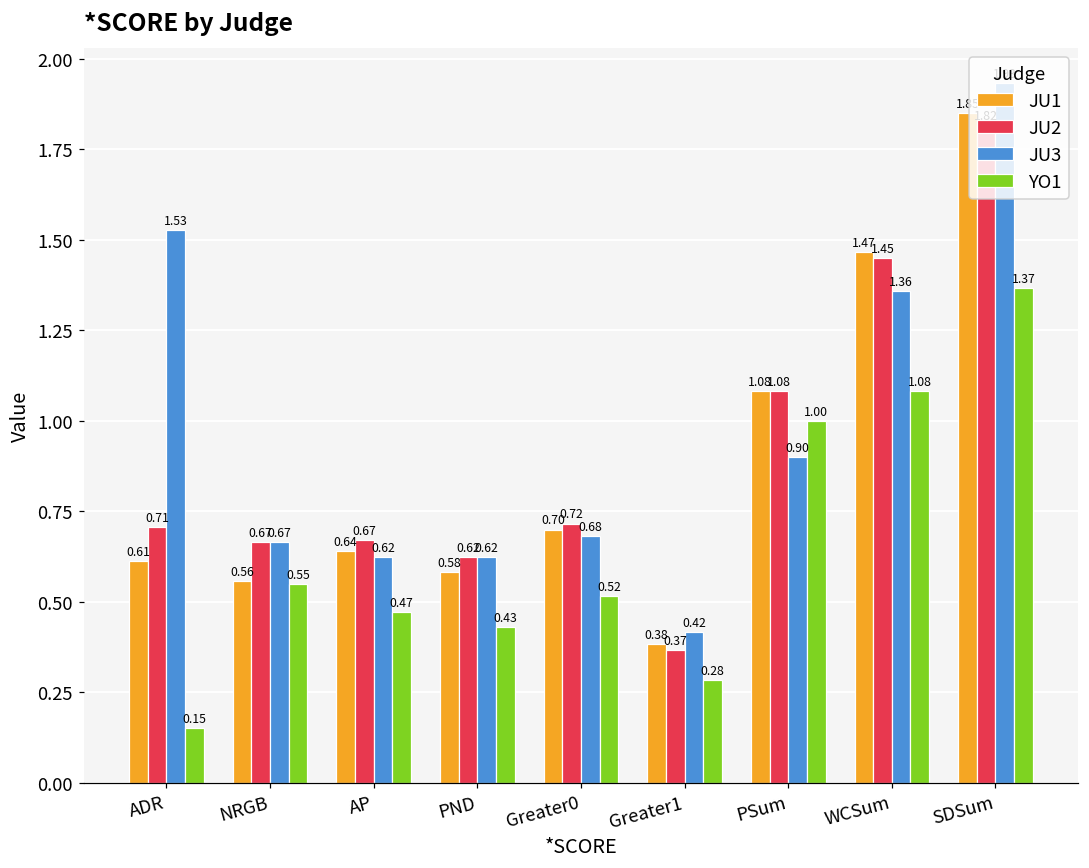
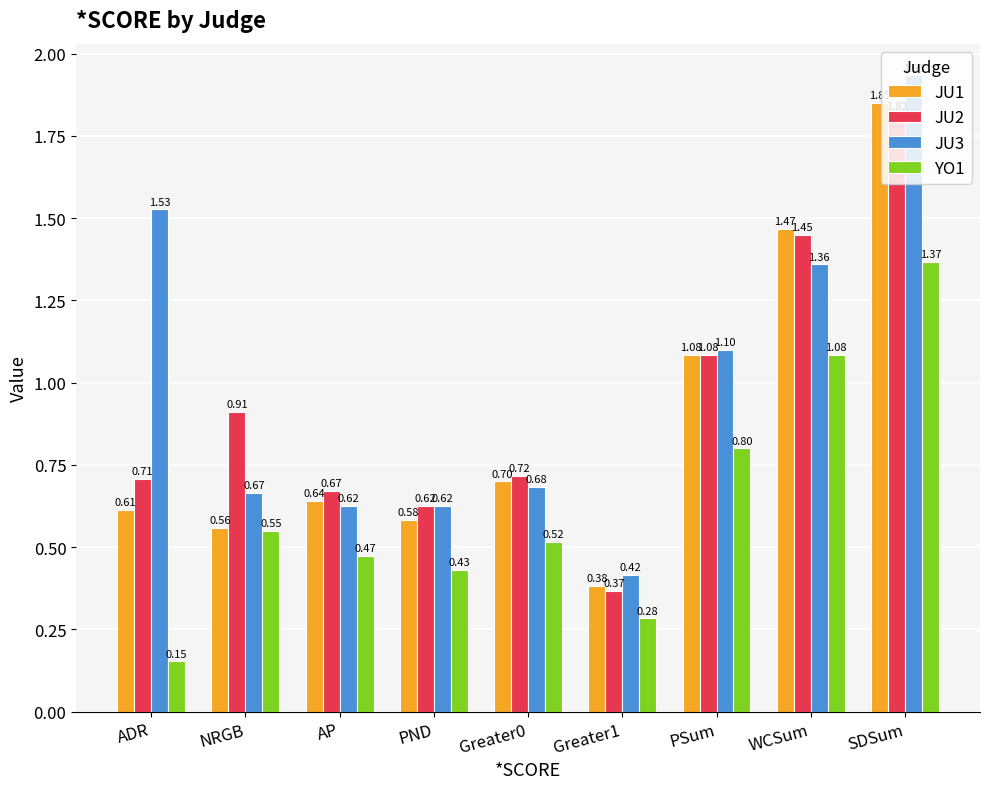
JU2, NRGB: 0.67 -> 0.91
JU3, PSum: 0.90 -> 1.10
YO1, PSum: 1.00 -> 0.80
